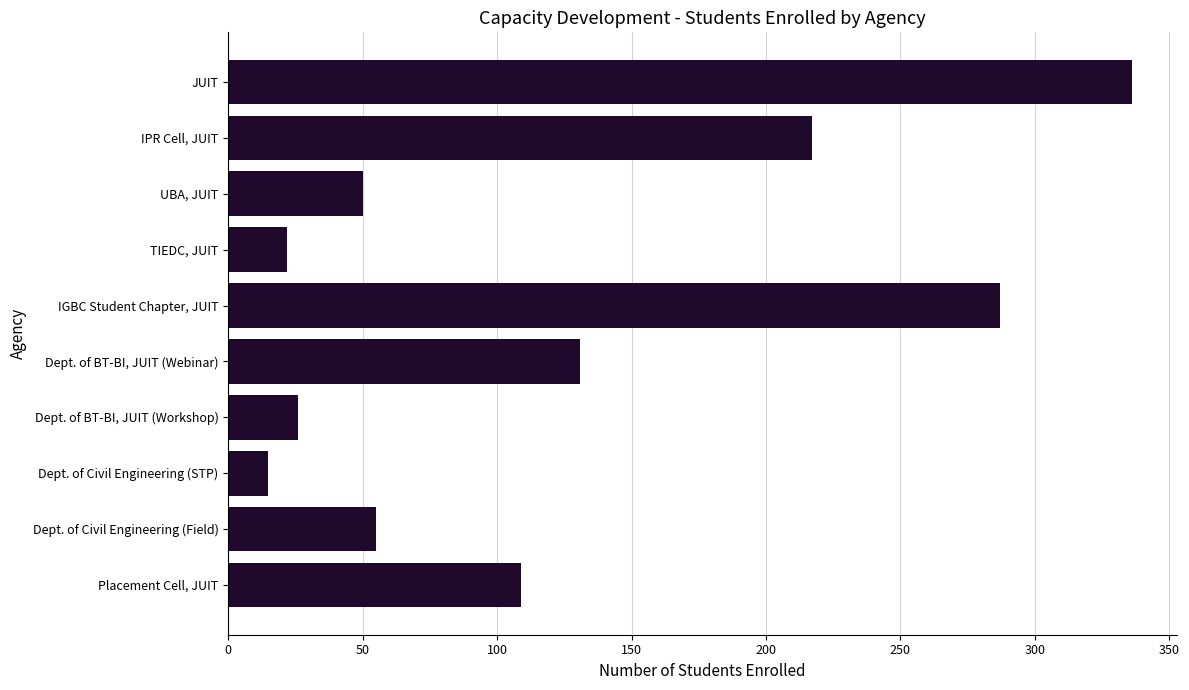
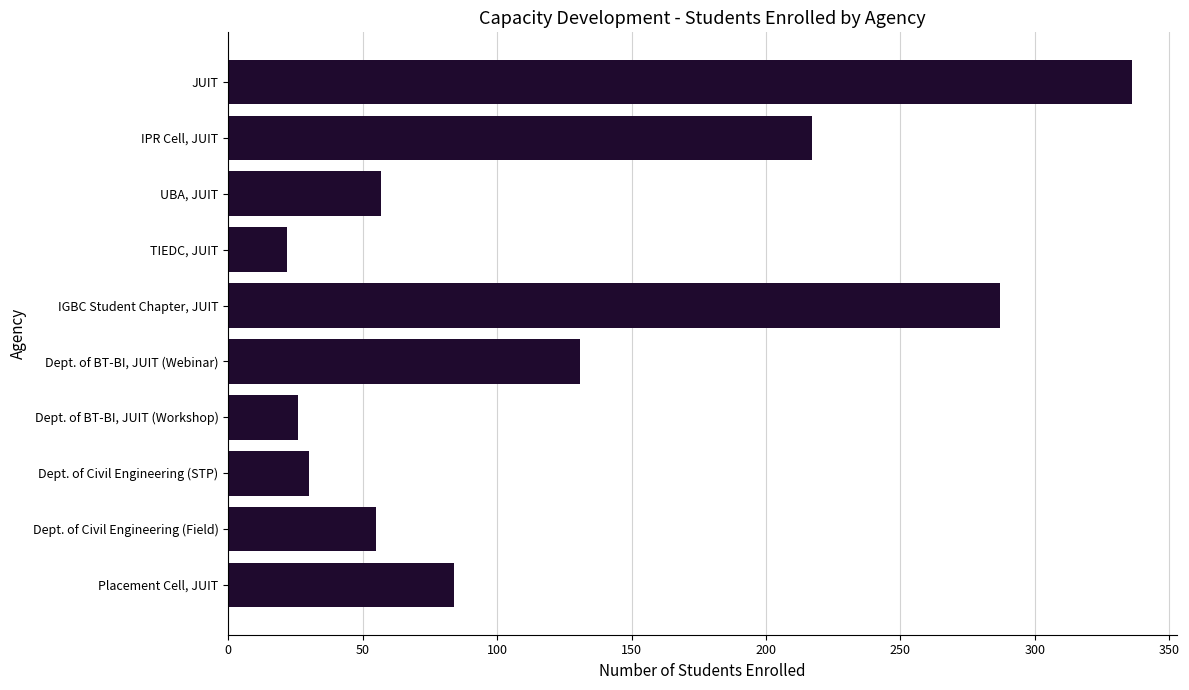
UBA, JUIT: 50 -> 57
Dept. of Civil Engineering (STP): 15 -> 30
Placement Cell, JUIT: 109 -> 84
